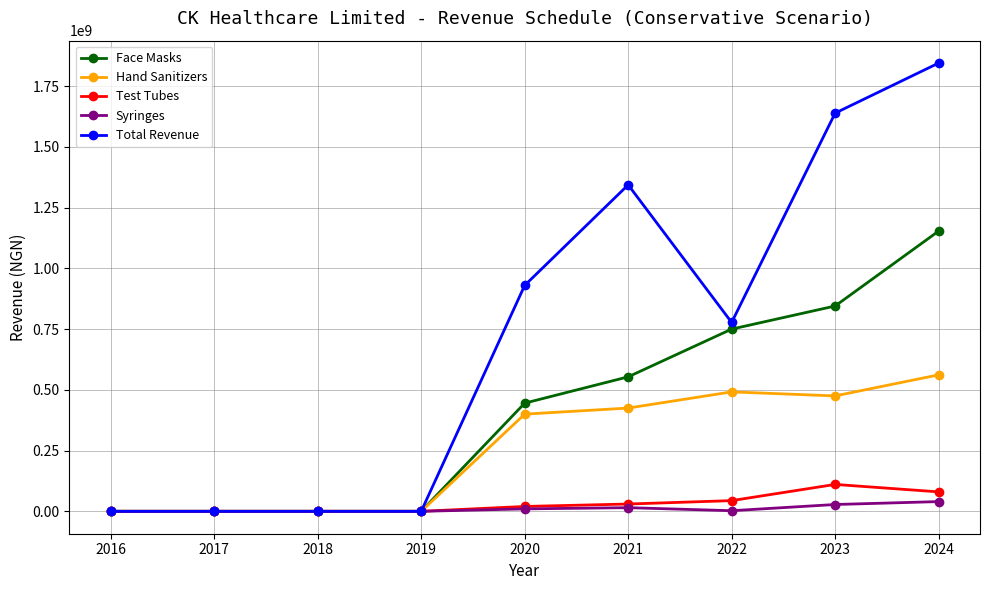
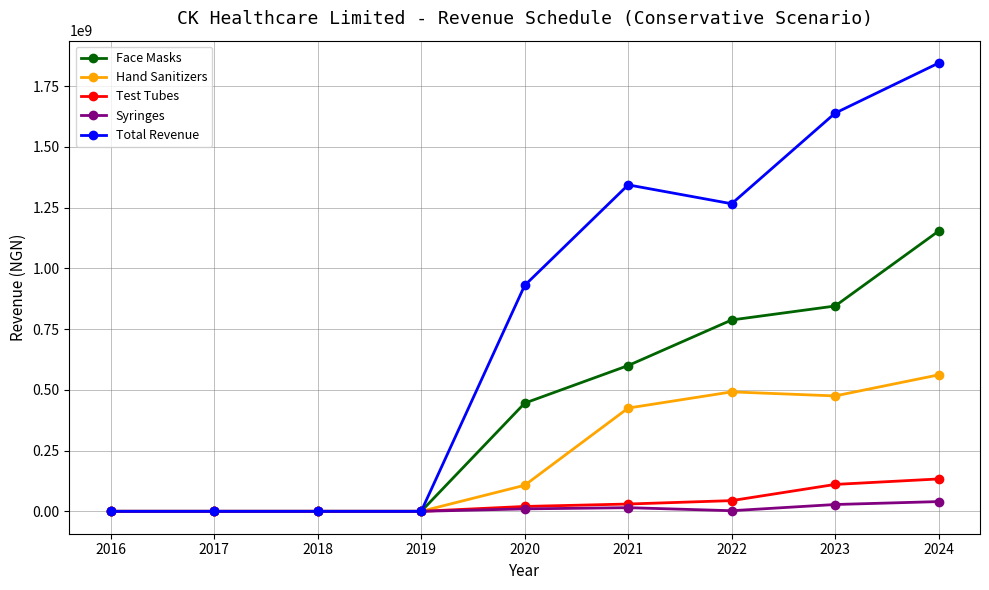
Hand Sanitizers, 2020: 400000000 -> 110000000
Face Masks, 2021: 550000000 -> 600000000
Face Masks, 2022: 750000000 -> 790000000
Total Revenue, 2022: 780000000 -> 1270000000
Test Tubes, 2024: 80000000 -> 130000000
